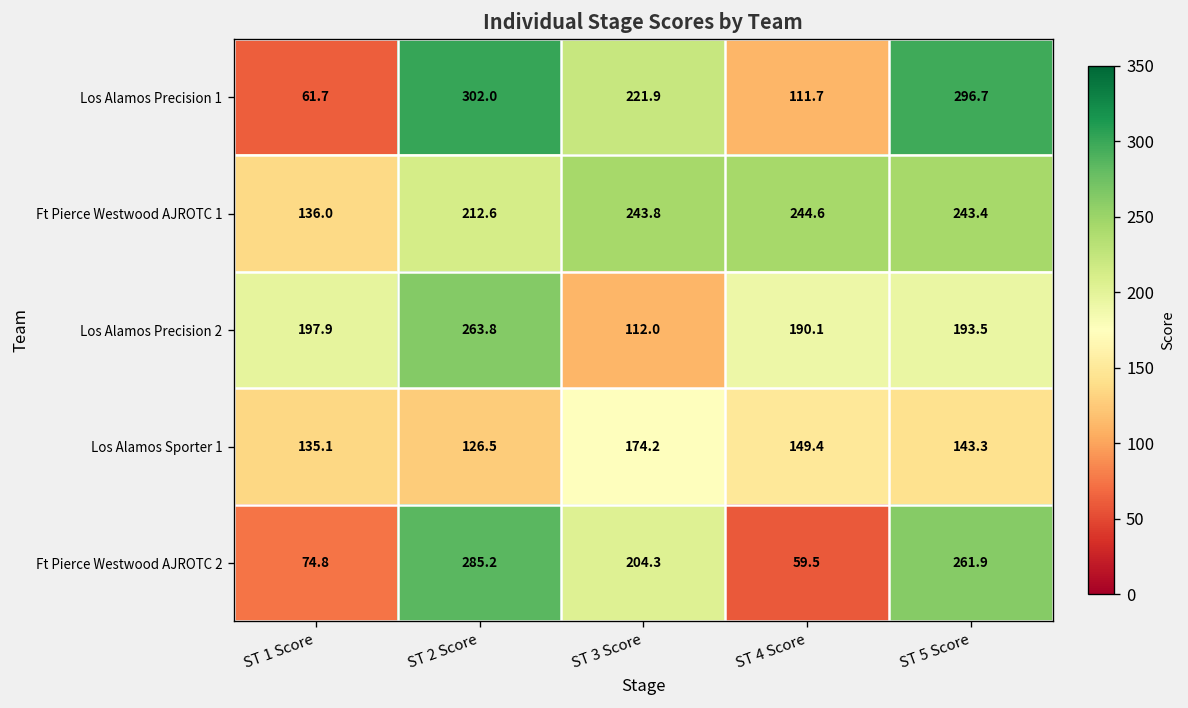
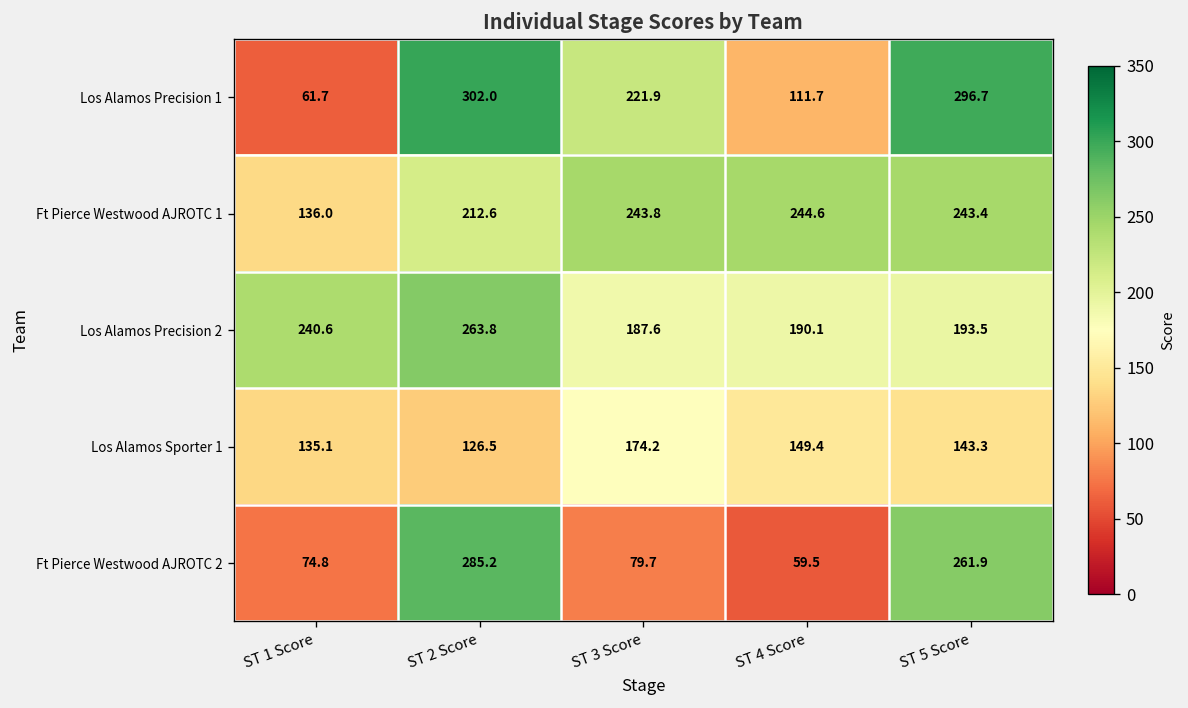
Los Alamos Precision 2, ST 1 Score: 197.9 -> 240.6
Los Alamos Precision 2, ST 3 Score: 112.0 -> 187.6
Ft Pierce Westwood AJROTC 2, ST 3 Score: 204.3 -> 79.7
